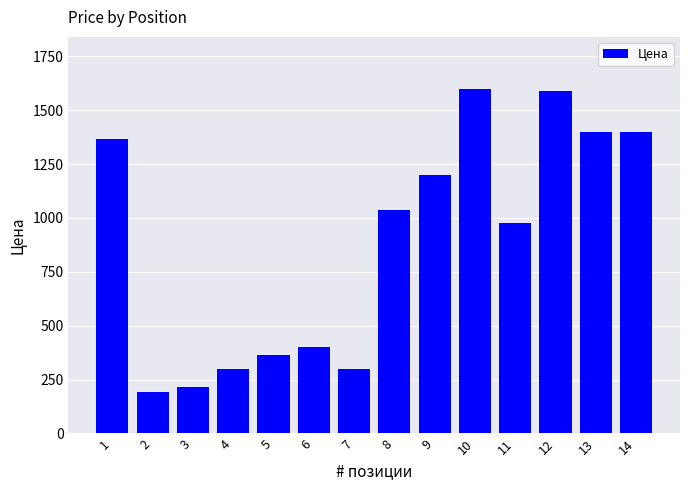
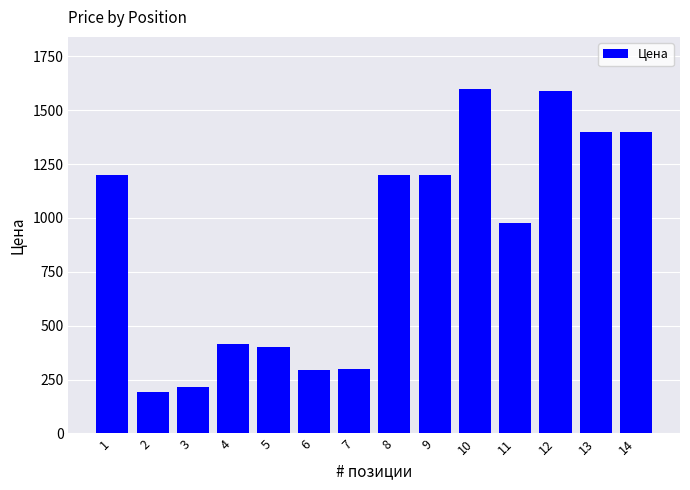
1: 1360 -> 1200
4: 300 -> 410
5: 360 -> 400
6: 400 -> 300
8: 1040 -> 1200
